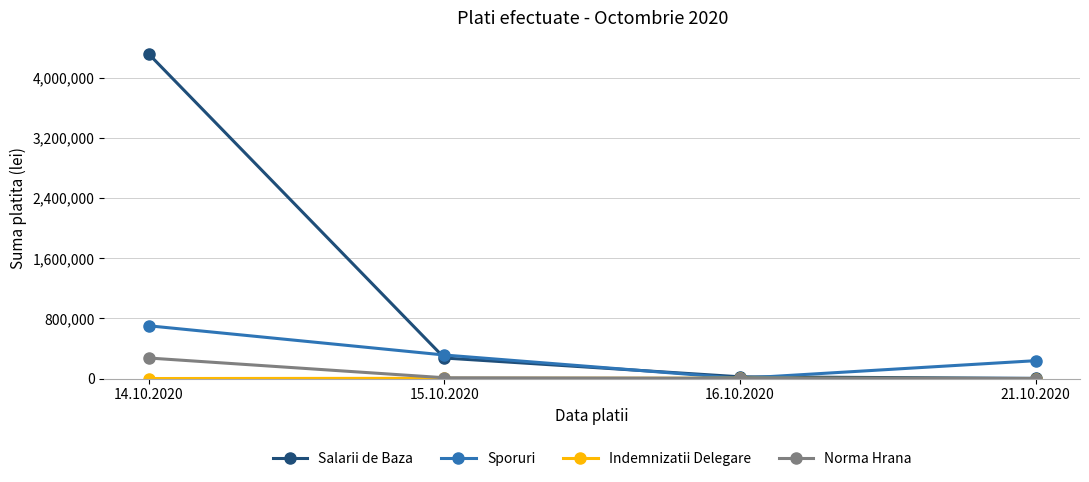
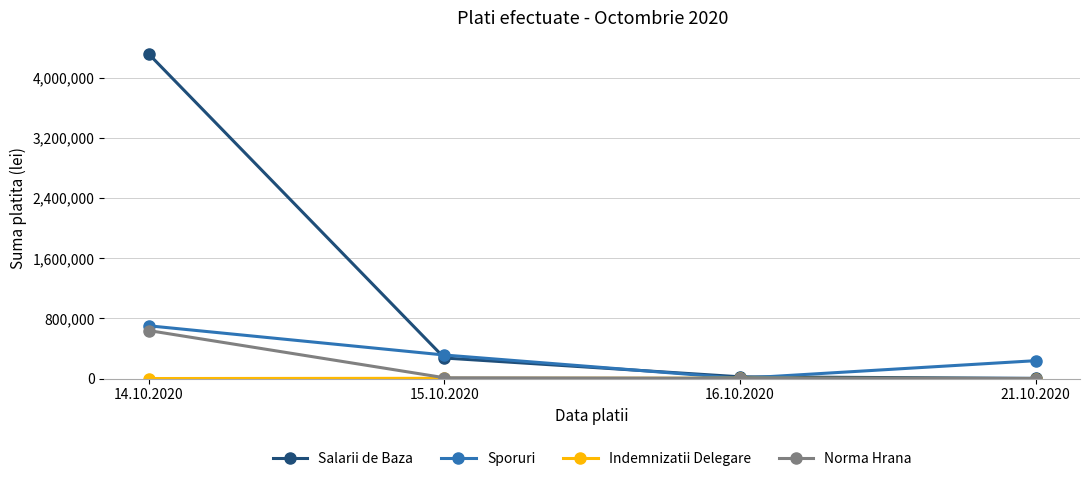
Norma Hrana, 14.10.2020: 300,000 -> 600,000
